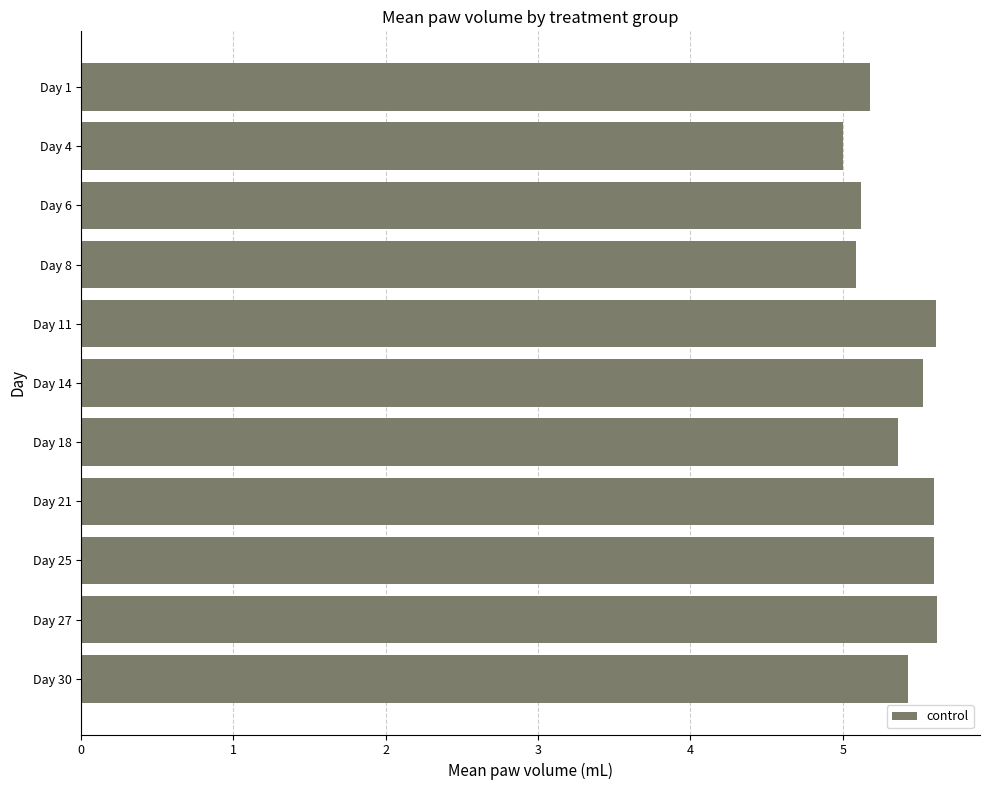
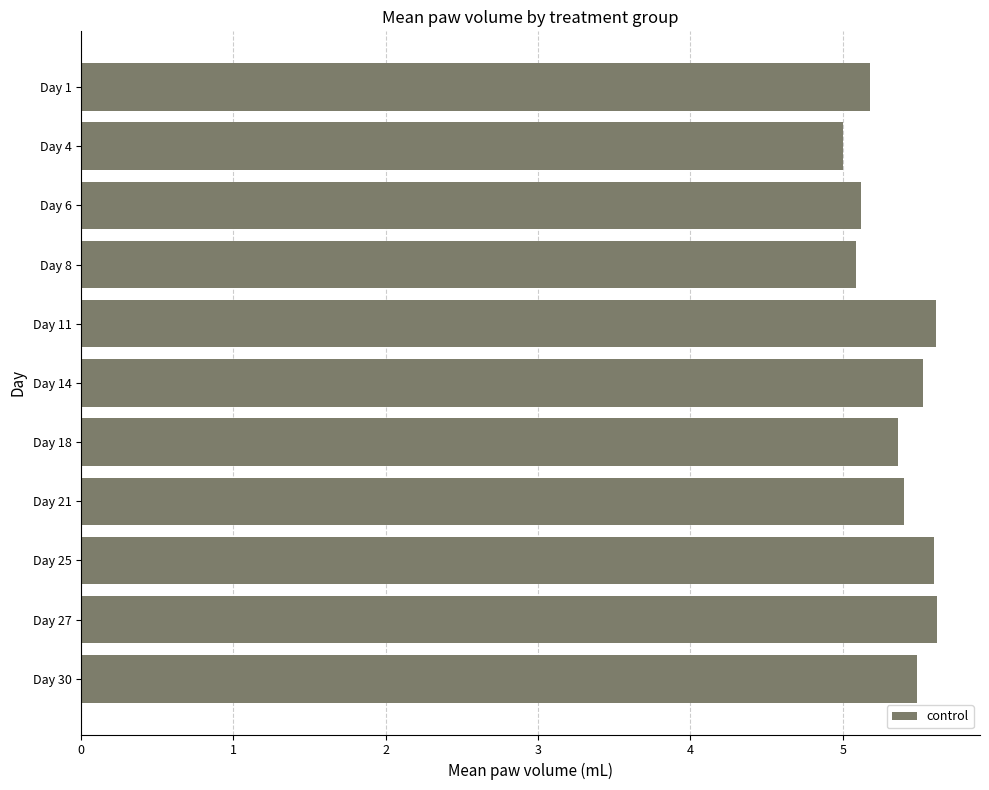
Day 21: 5.6 -> 5.4
Day 30: 5.43 -> 5.49
